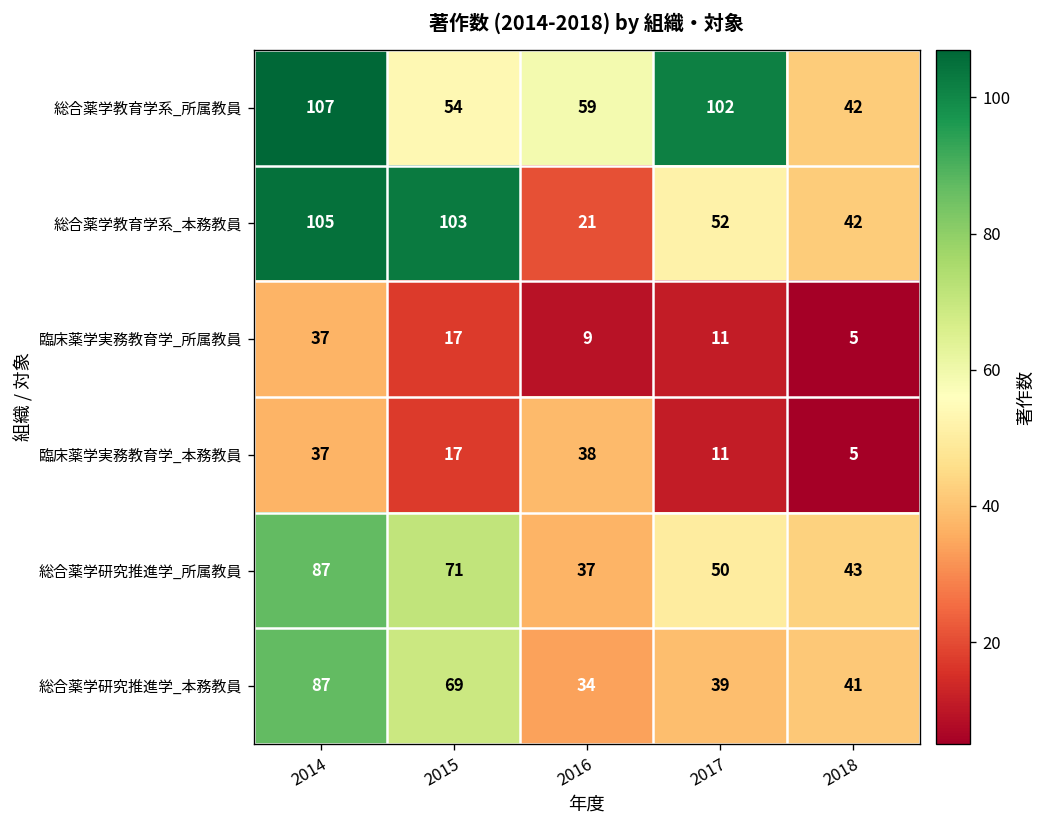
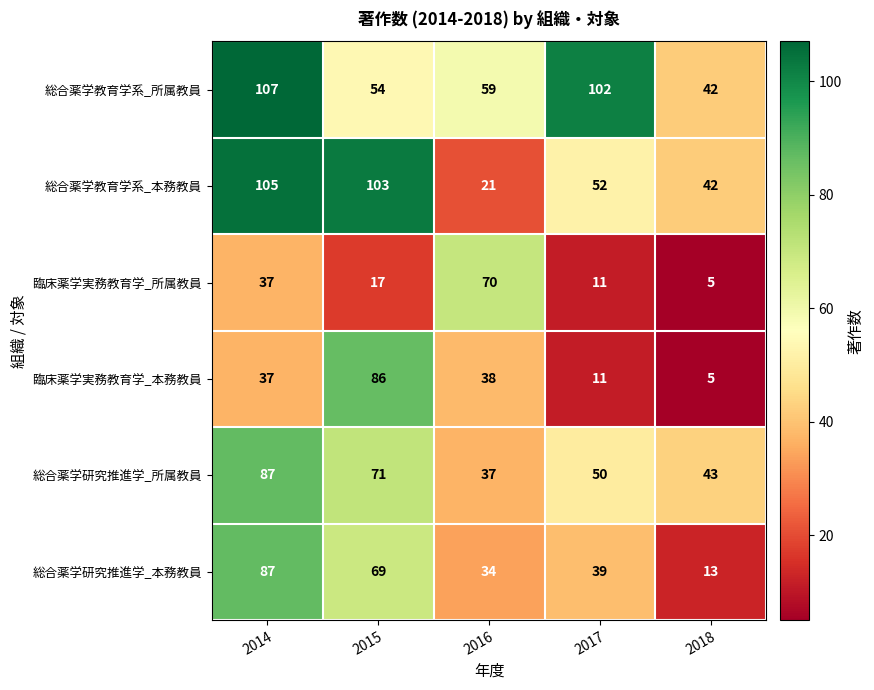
臨床薬学実務教育学_所属教員, 2016: 9 -> 70
臨床薬学実務教育学_本務教員, 2015: 17 -> 86
総合薬学研究推進学_本務教員, 2018: 41 -> 13
